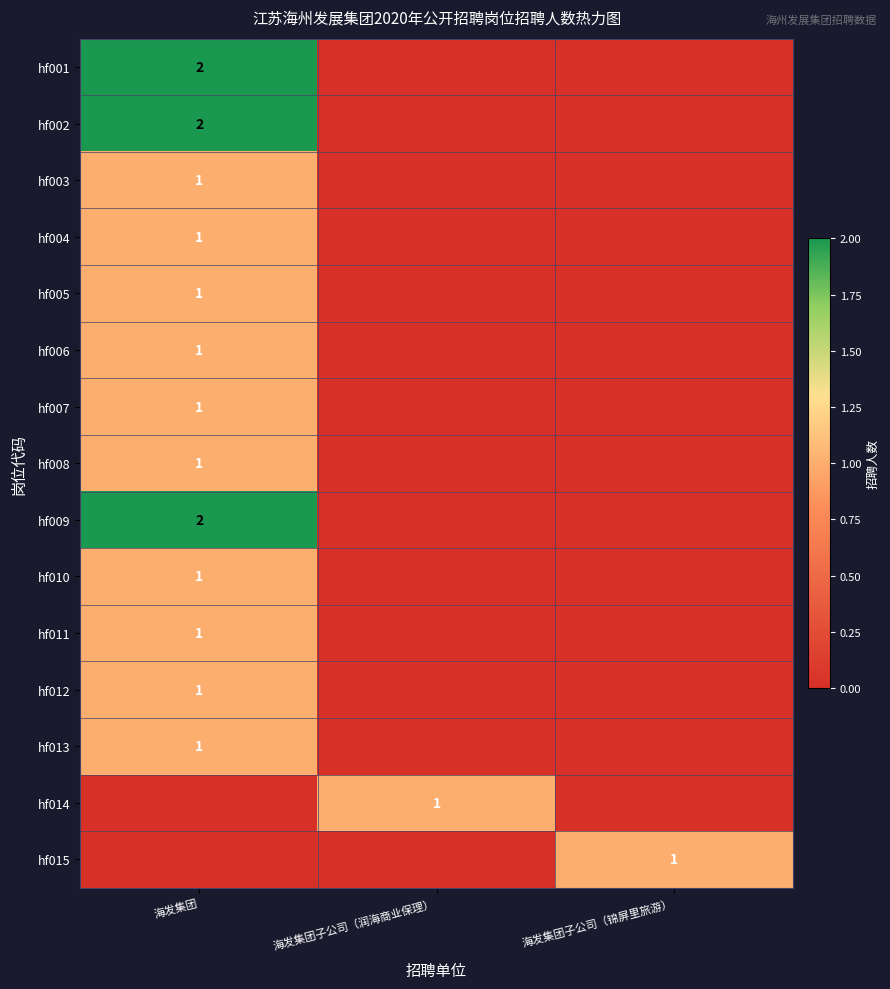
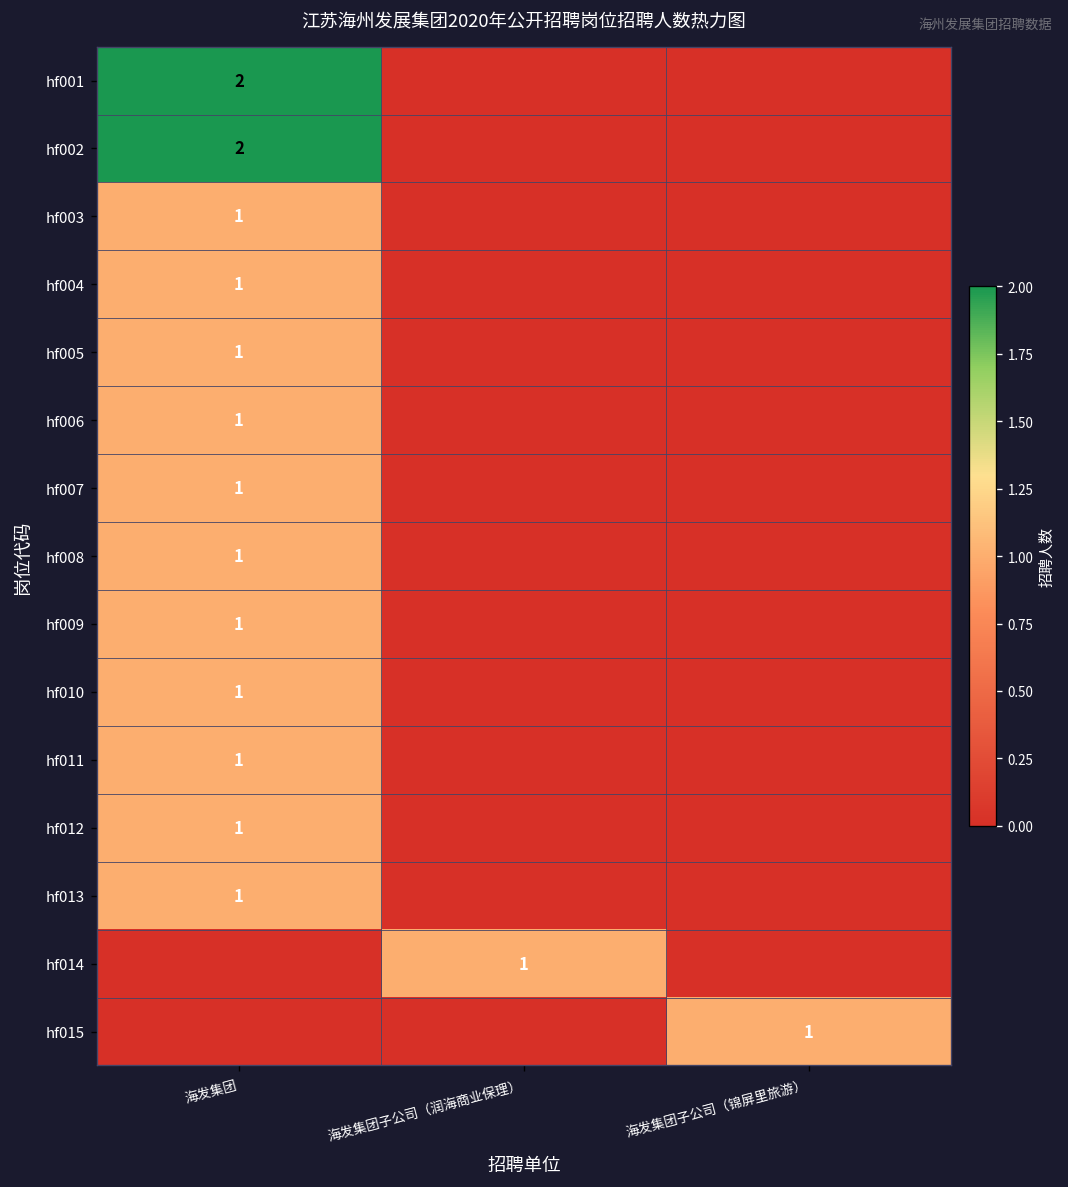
hf009, 海发集团: 2 -> 1
